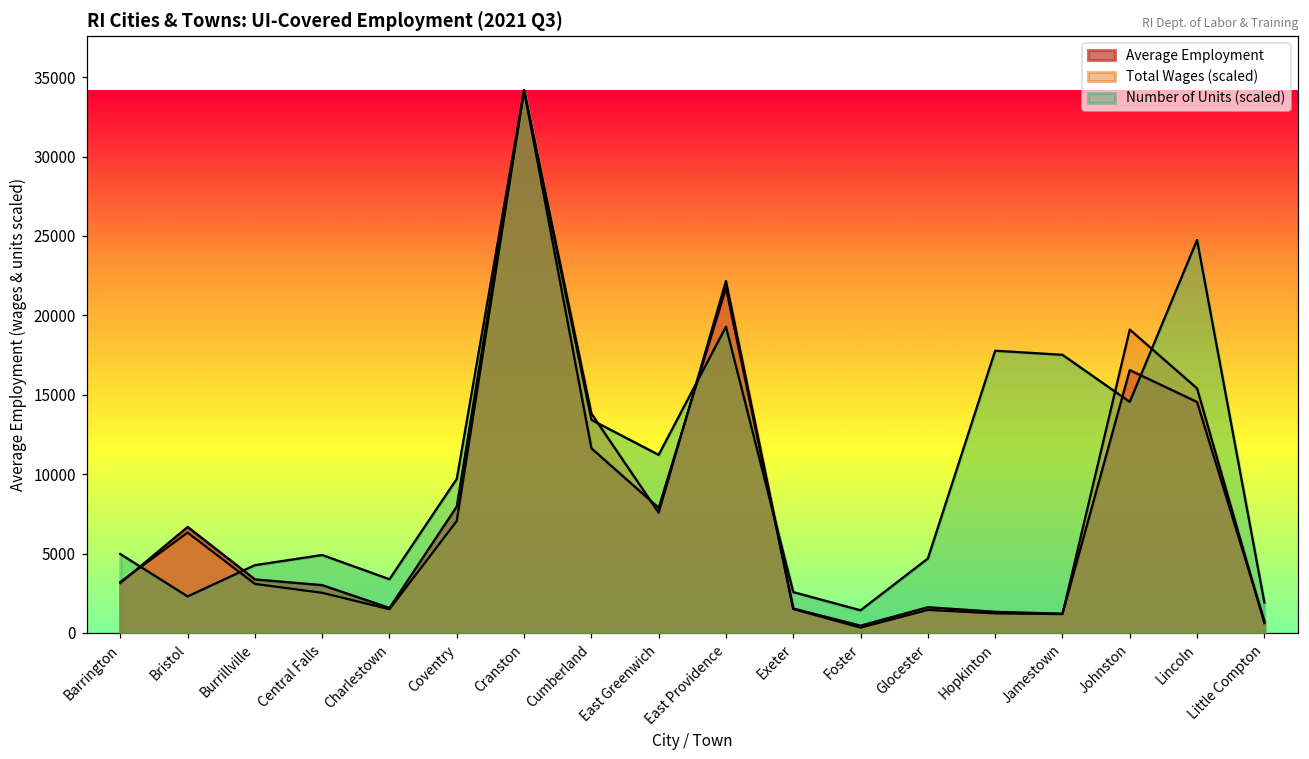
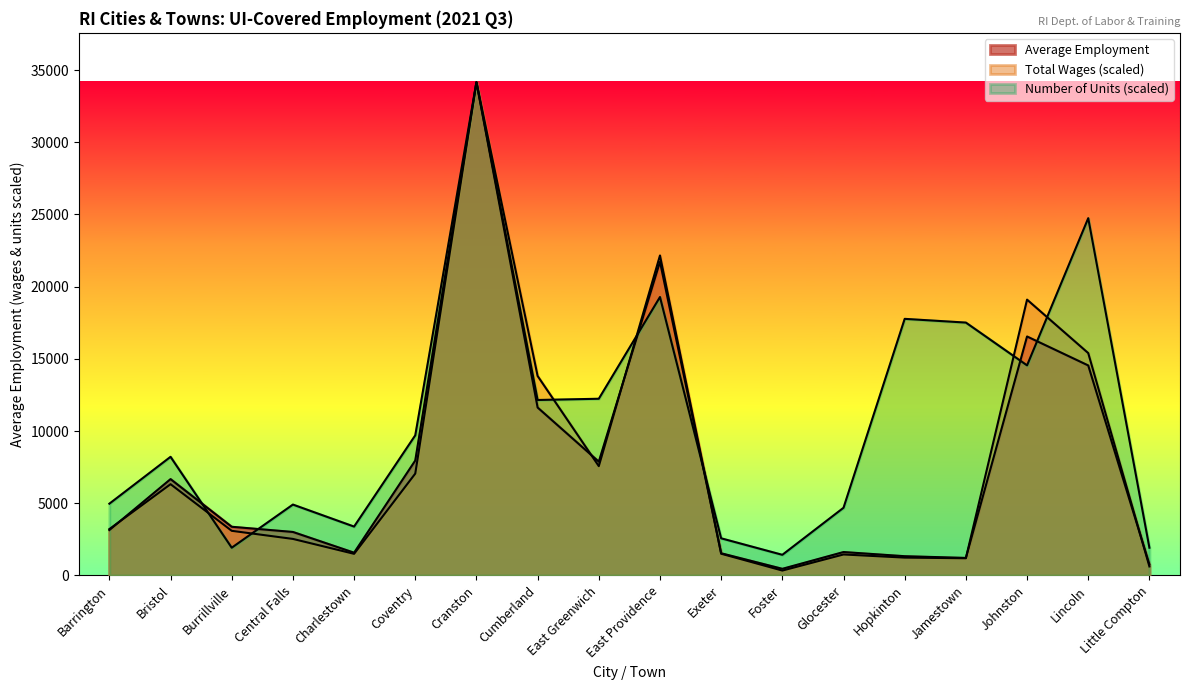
Number of Units (scaled), Bristol: 2300 -> 8200
Number of Units (scaled), Burrillville: 4300 -> 1900
Number of Units (scaled), Cumberland: 13400 -> 12200
Number of Units (scaled), East Greenwich: 11200 -> 12200
